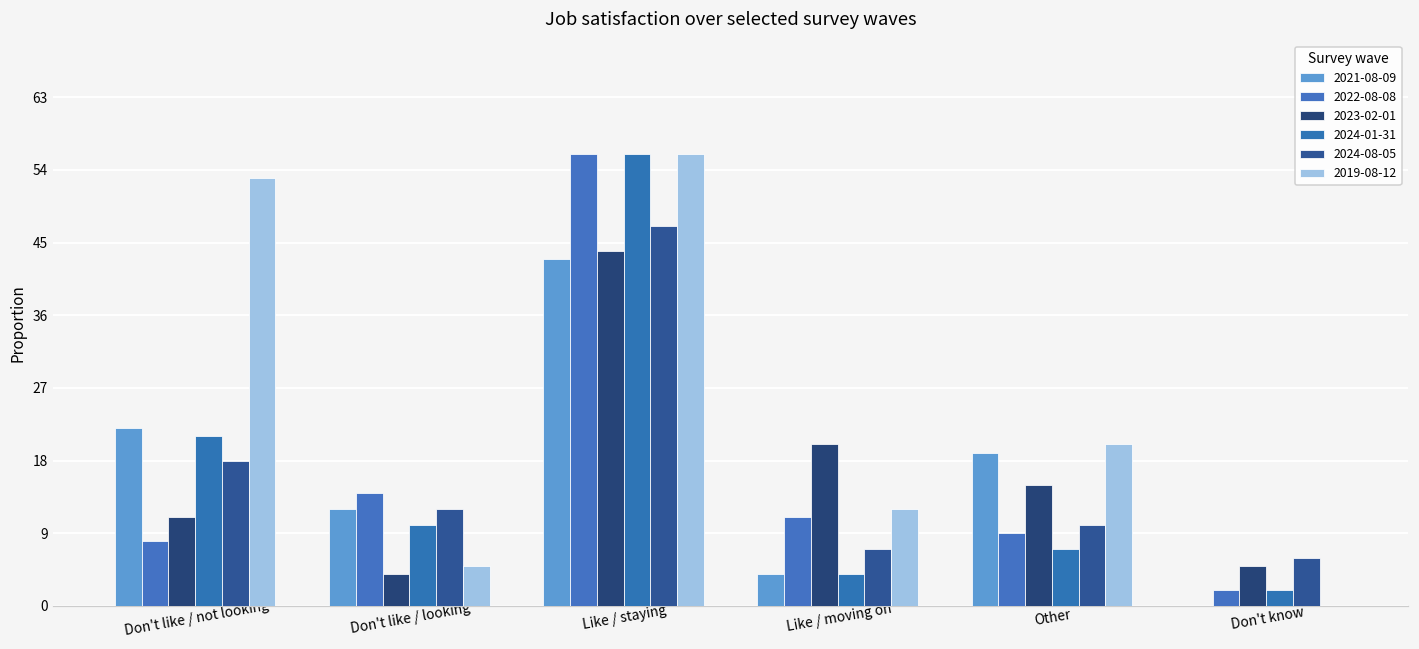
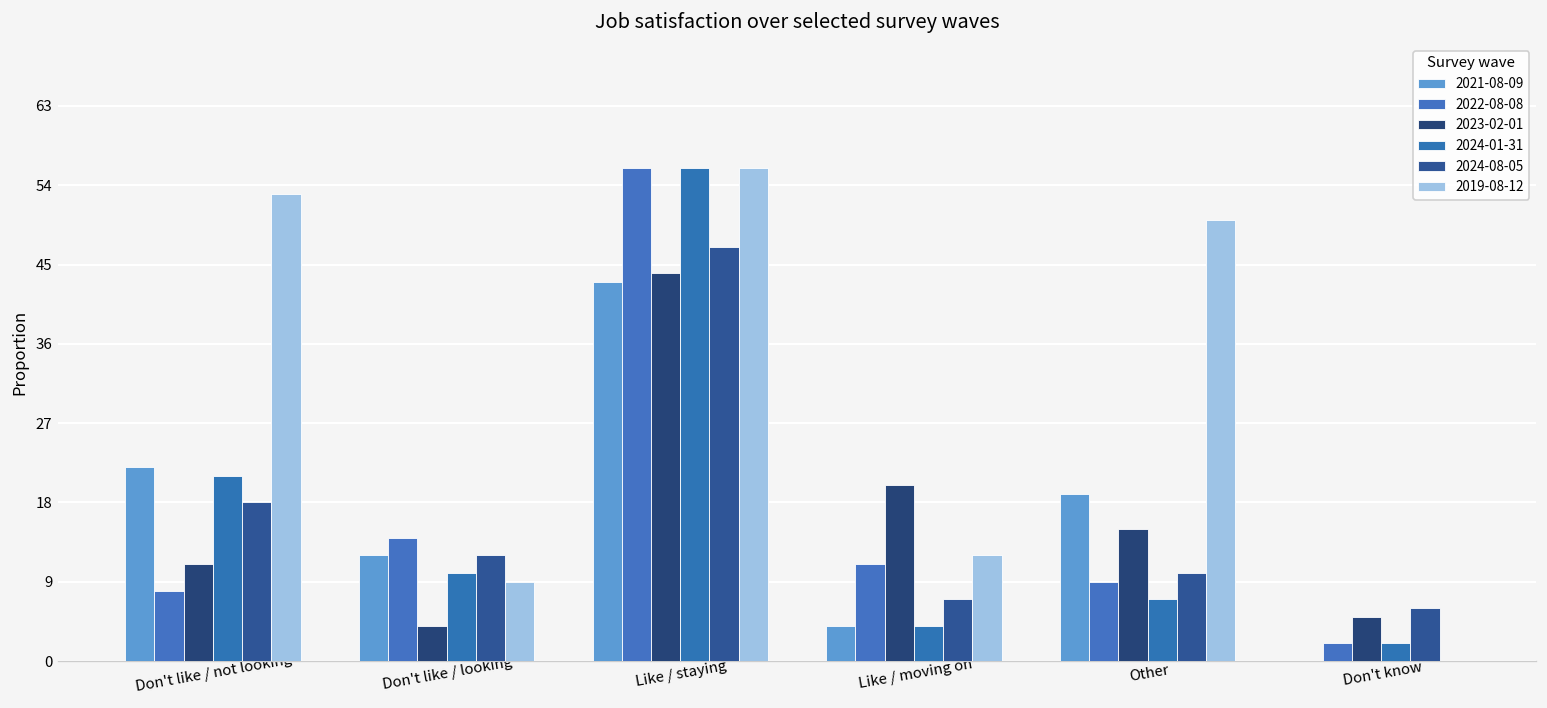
2019-08-12, Don't like / looking: 5 -> 9
2019-08-12, Other: 20 -> 50
